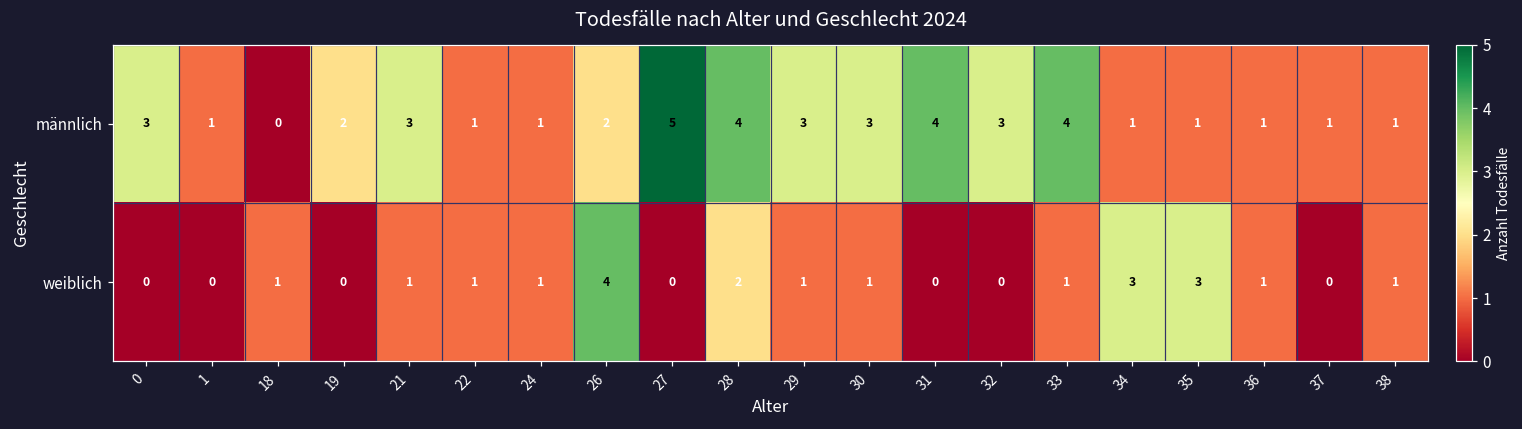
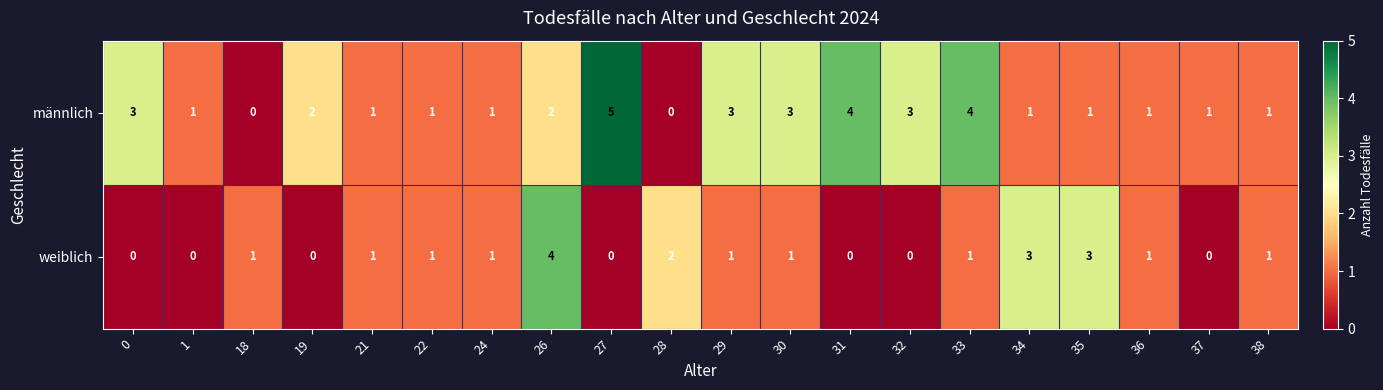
männlich, 21: 3 -> 1
männlich, 28: 4 -> 0
